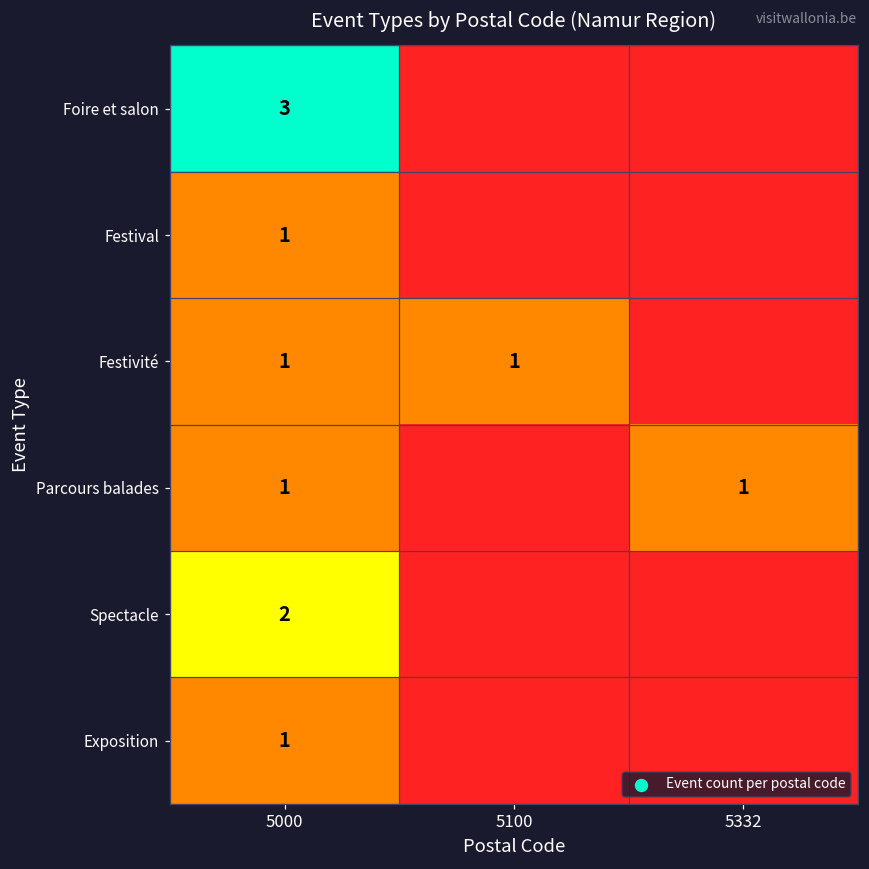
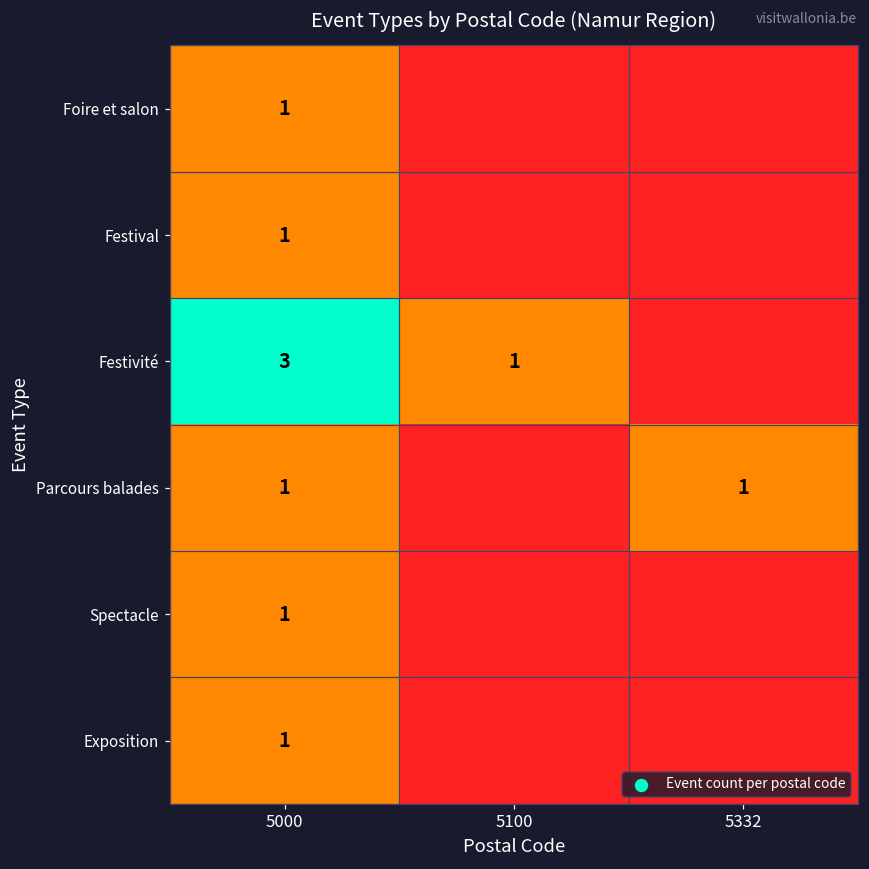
Foire et salon, 5000: 3 -> 1
Festivité, 5000: 1 -> 3
Spectacle, 5000: 2 -> 1
